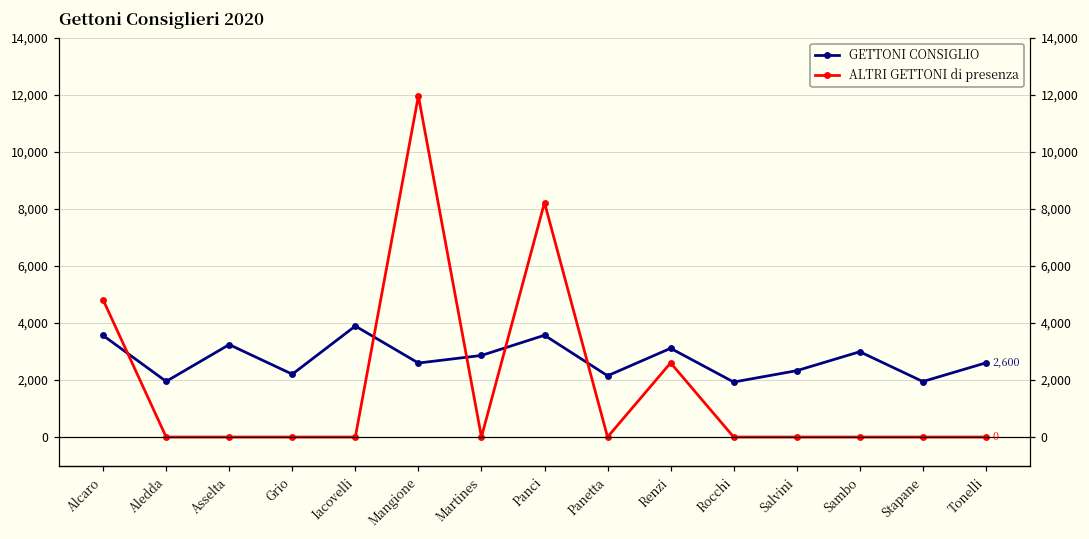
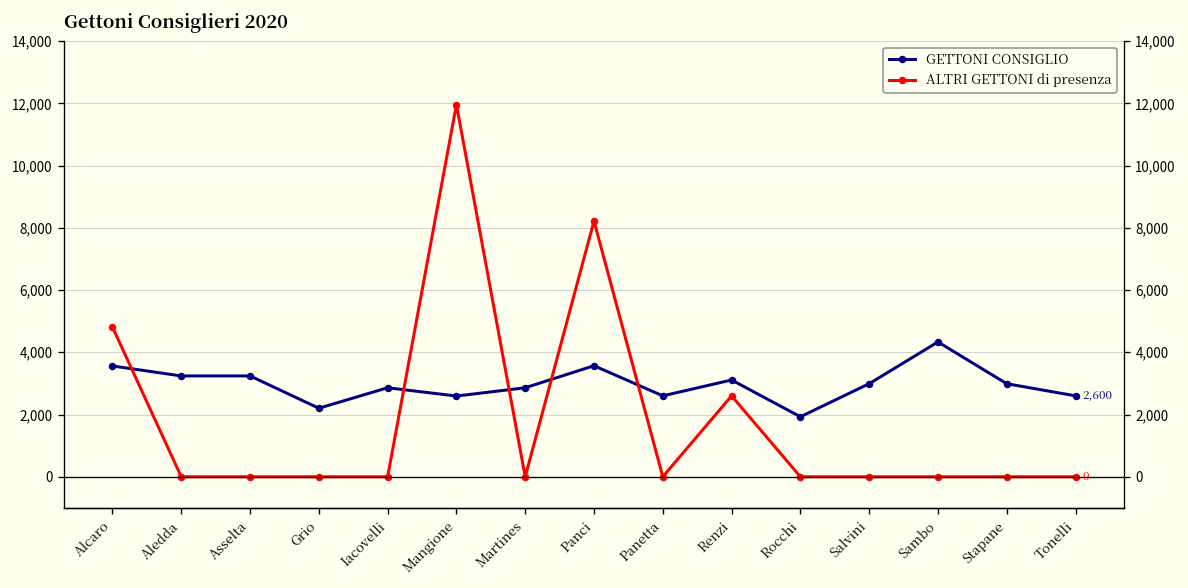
GETTONI CONSIGLIO, Aledda: 2,000 -> 3,200
GETTONI CONSIGLIO, Iacovelli: 3,900 -> 2,900
GETTONI CONSIGLIO, Panetta: 2,100 -> 2,600
GETTONI CONSIGLIO, Salvini: 2,300 -> 3,000
GETTONI CONSIGLIO, Sambo: 3,000 -> 4,300
GETTONI CONSIGLIO, Stapane: 1,900 -> 3,000
